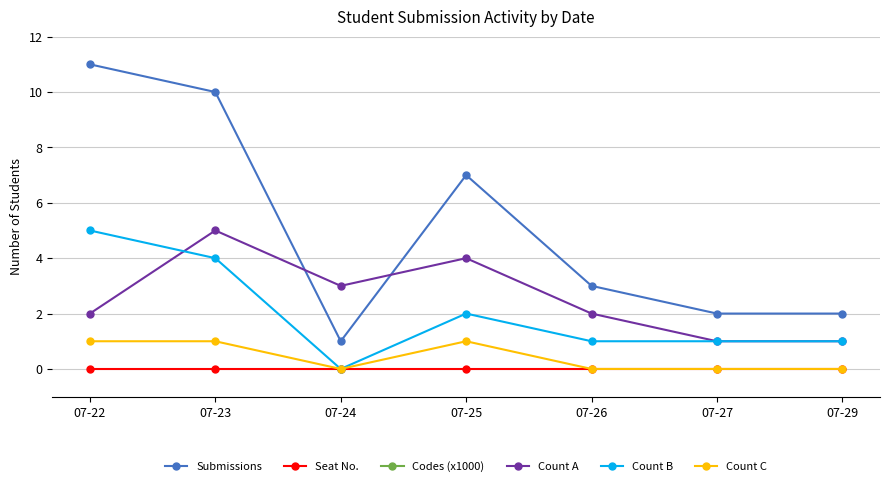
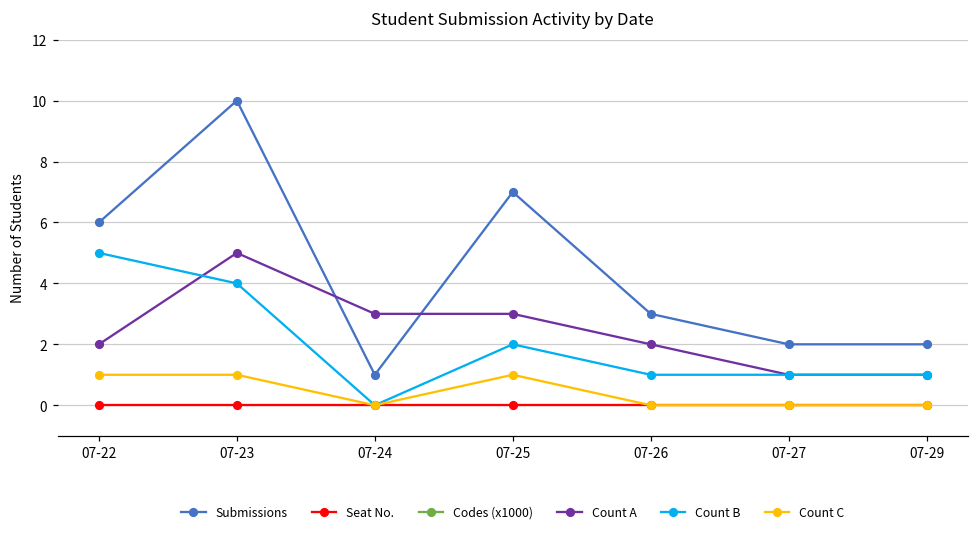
Submissions, 07-22: 11 -> 6
Count A, 07-25: 4 -> 3
